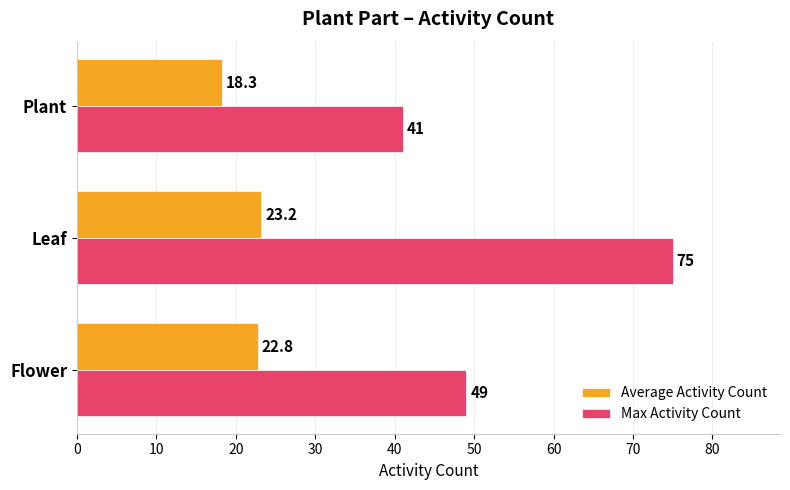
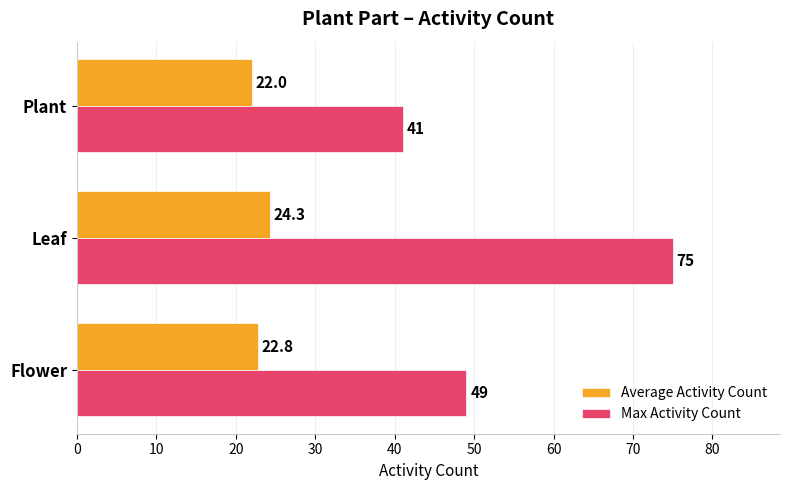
Average Activity Count, Plant: 18.3 -> 22.0
Average Activity Count, Leaf: 23.2 -> 24.3
